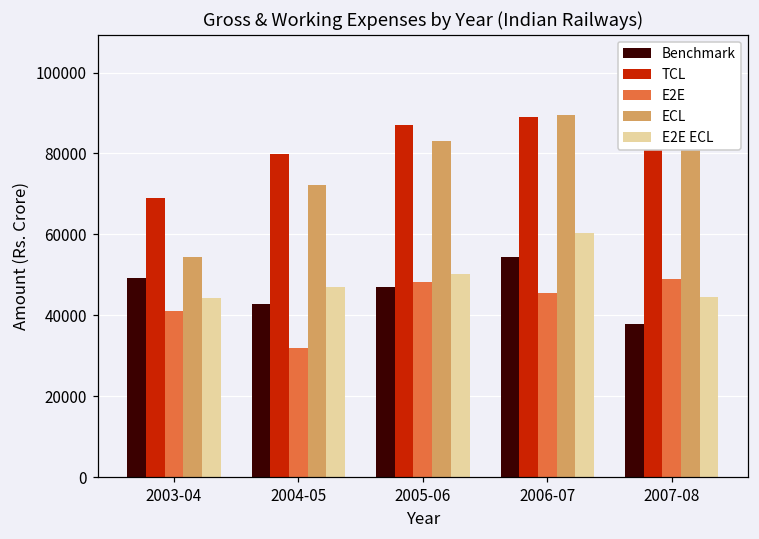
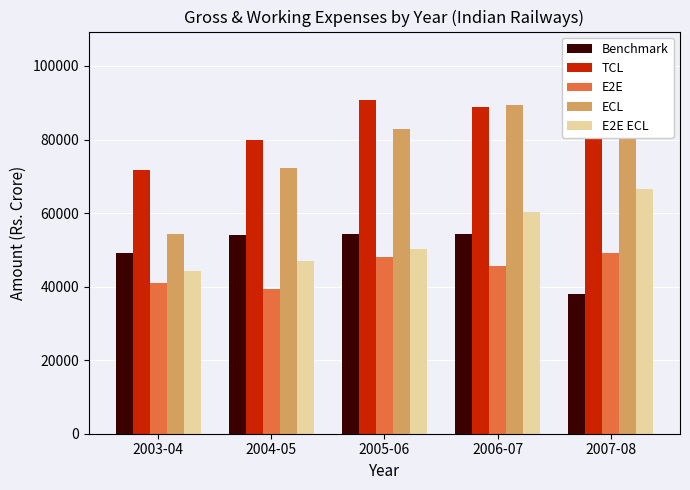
TCL, 2003-04: 69000 -> 72000
Benchmark, 2004-05: 43000 -> 54000
E2E, 2004-05: 32000 -> 39000
Benchmark, 2005-06: 47000 -> 54000
TCL, 2005-06: 87000 -> 91000
E2E ECL, 2007-08: 45000 -> 67000
